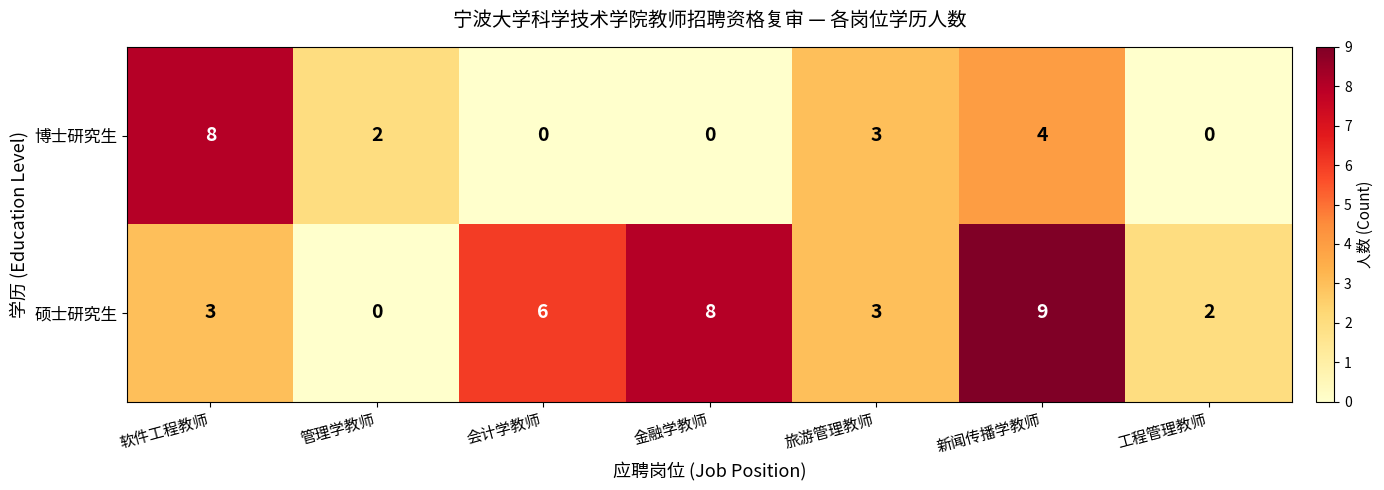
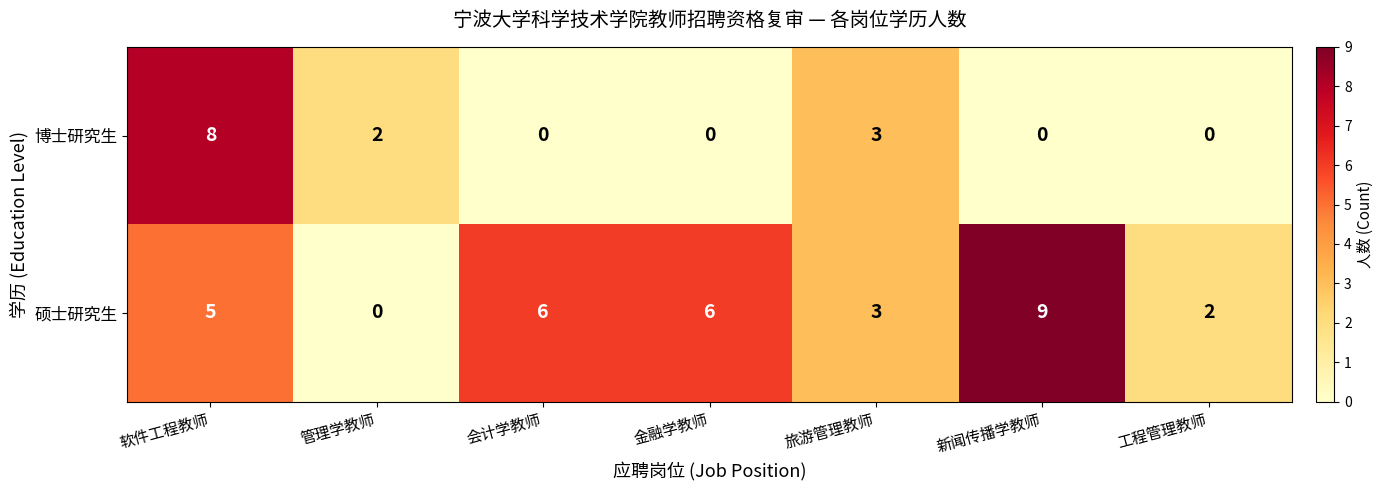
博士研究生, 新闻传播学教师: 4 -> 0
硕士研究生, 软件工程教师: 3 -> 5
硕士研究生, 金融学教师: 8 -> 6
